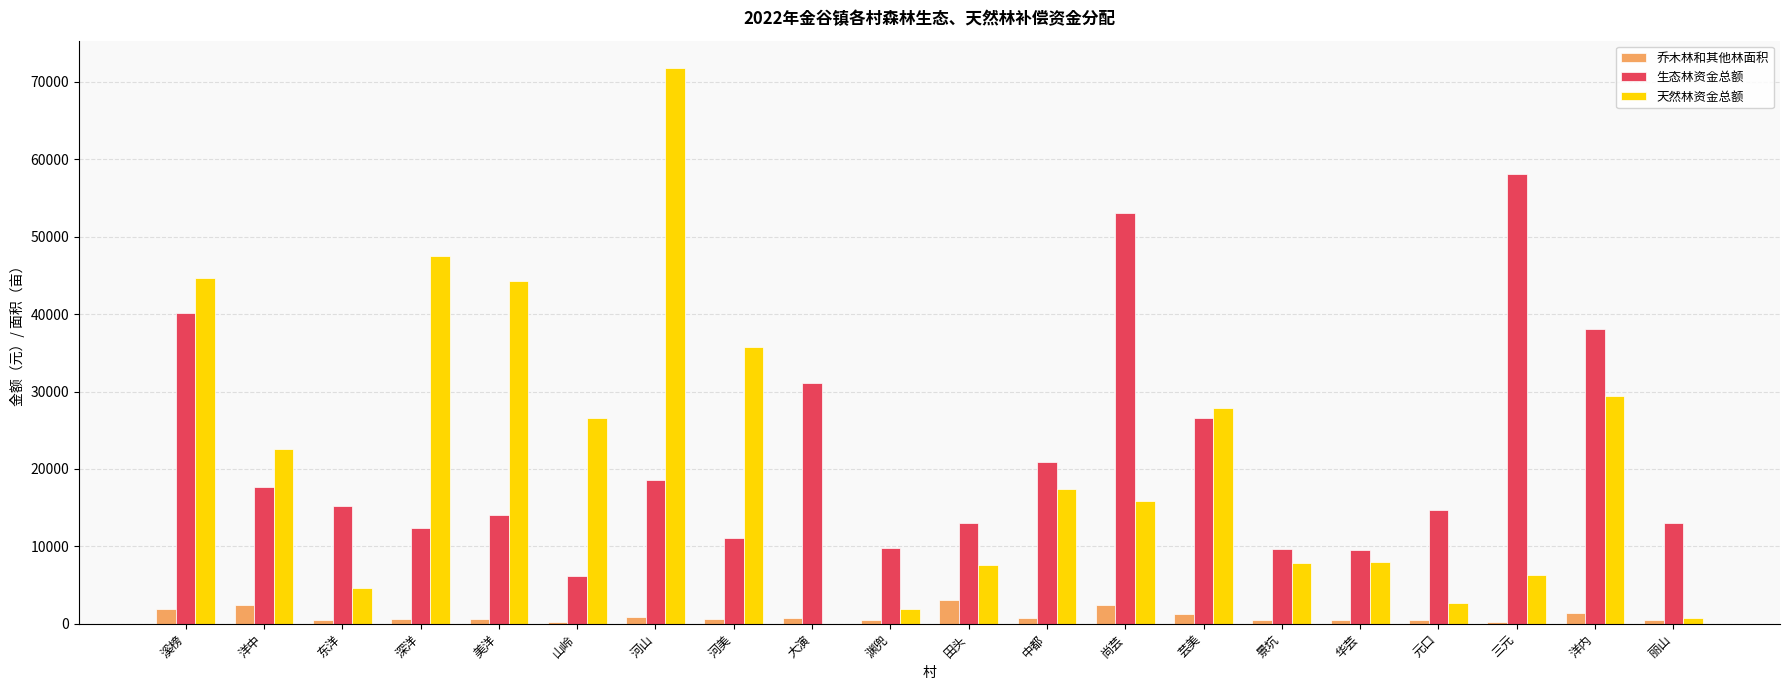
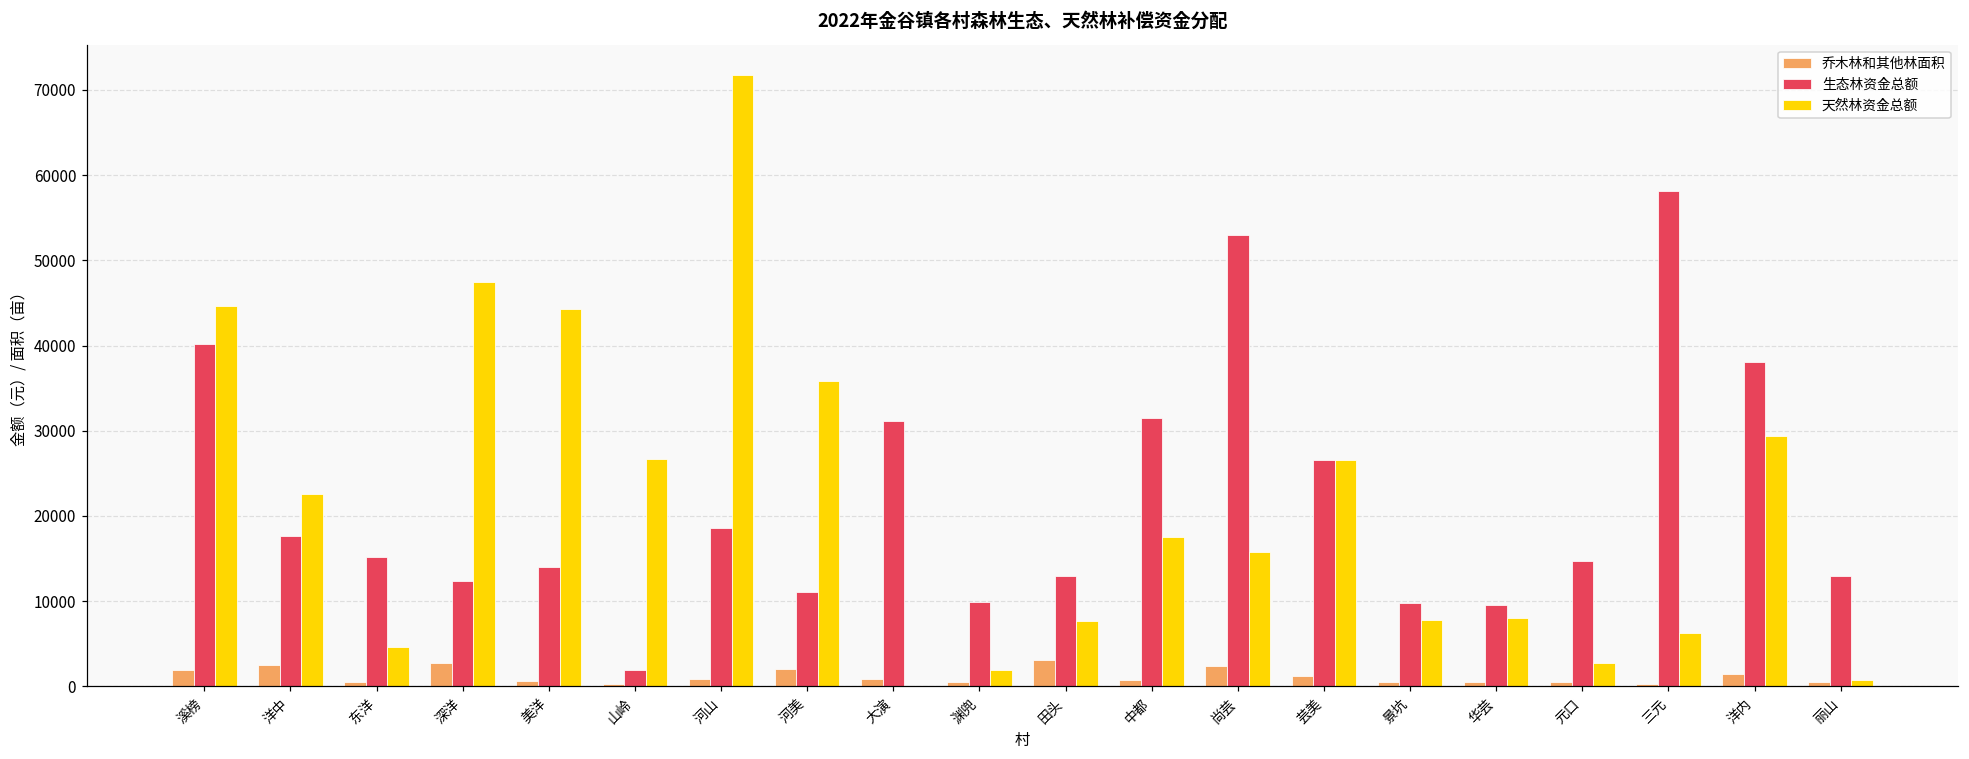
乔木林和其他林面积, 深洋: 1000 -> 3000
生态林资金总额, 山岭: 6000 -> 2000
乔木林和其他林面积, 河美: 1000 -> 2000
生态林资金总额, 中都: 21000 -> 31000
天然林资金总额, 芸美: 28000 -> 27000
